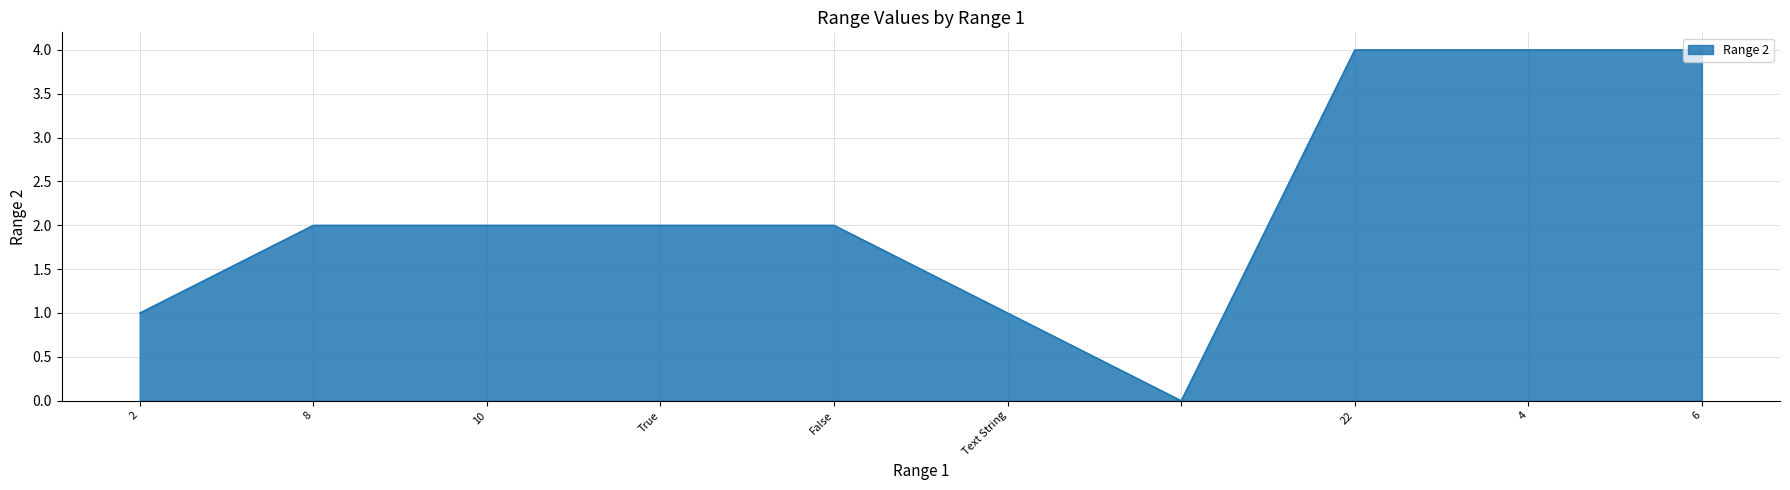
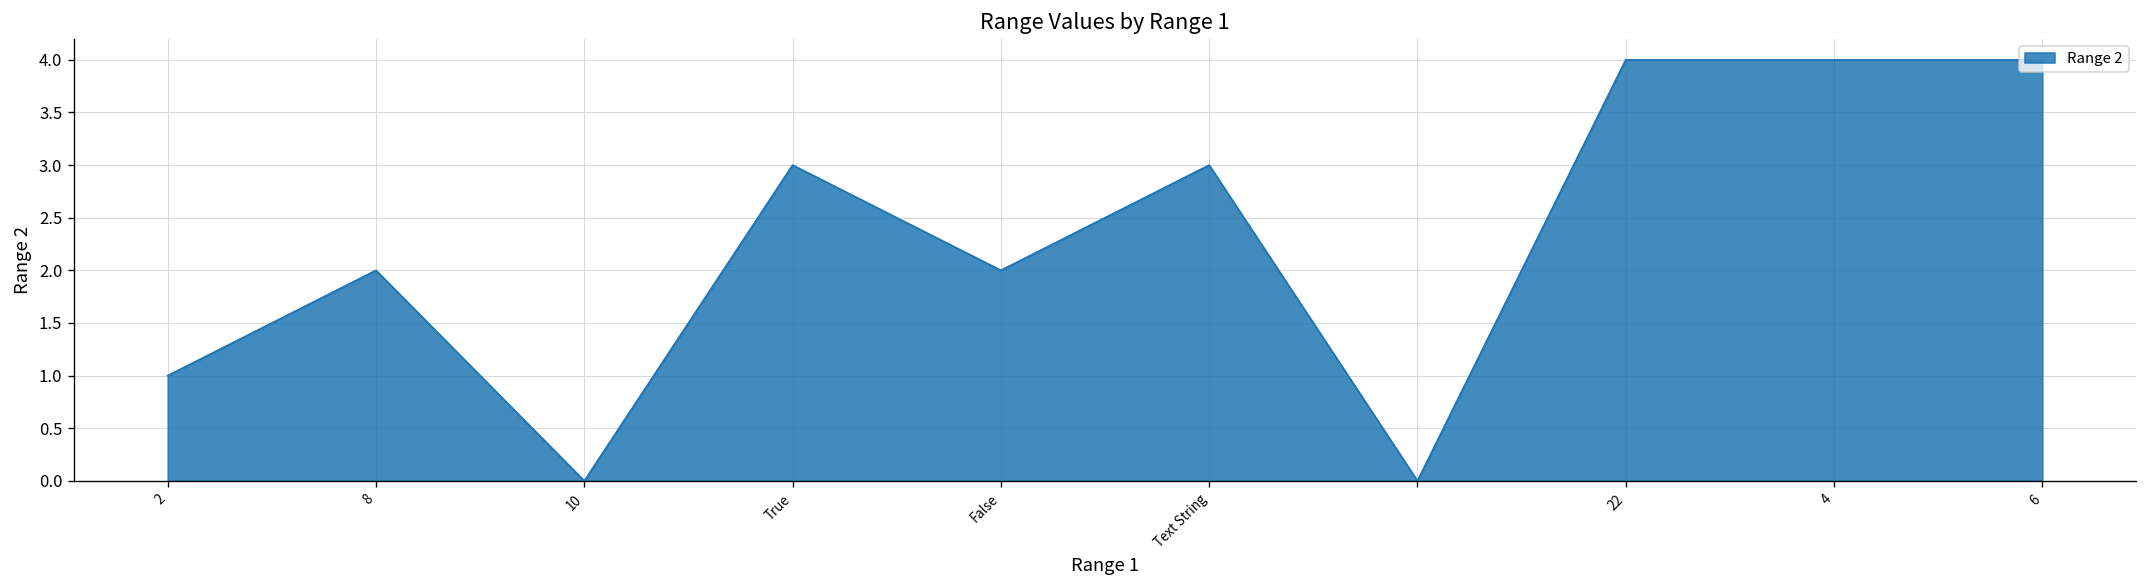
10: 2 -> 0
True: 2 -> 3
Text String: 1 -> 3
